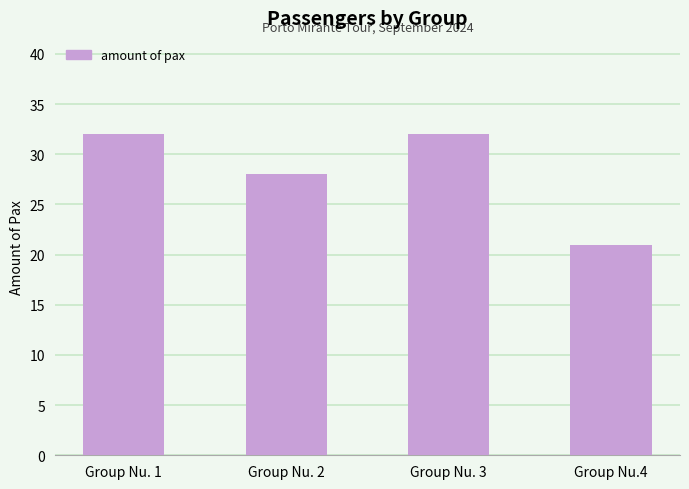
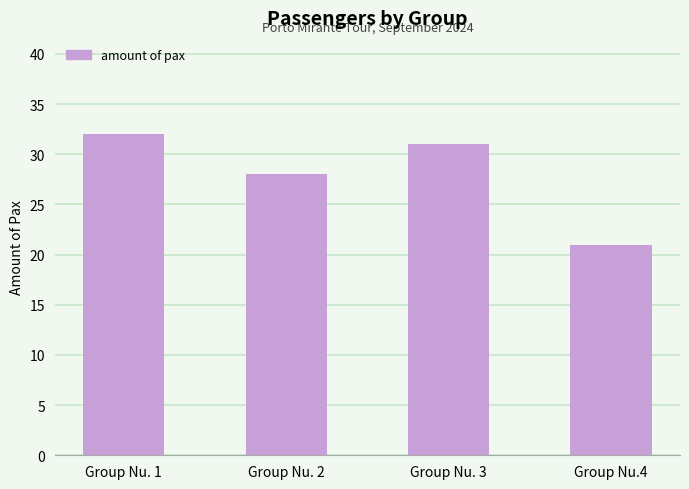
Group Nu. 3: 32 -> 31
